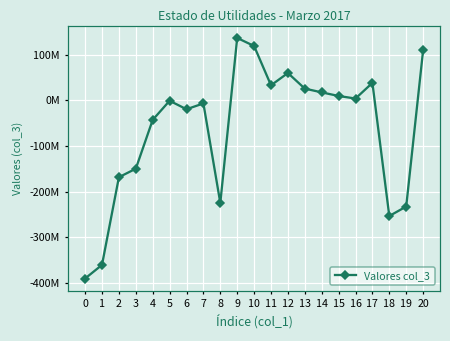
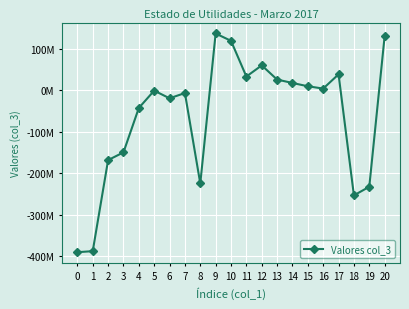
1: -360000000 -> -390000000
20: 110000000 -> 130000000
